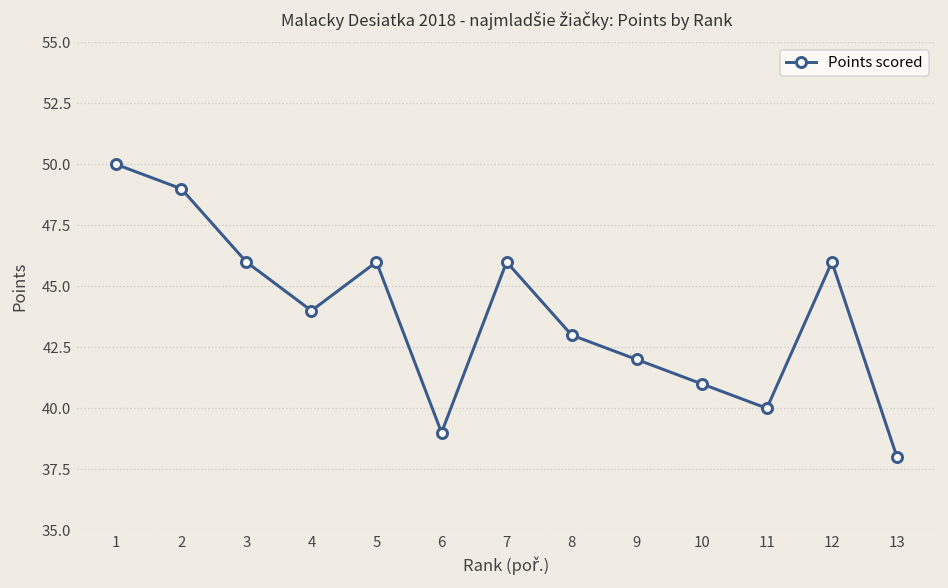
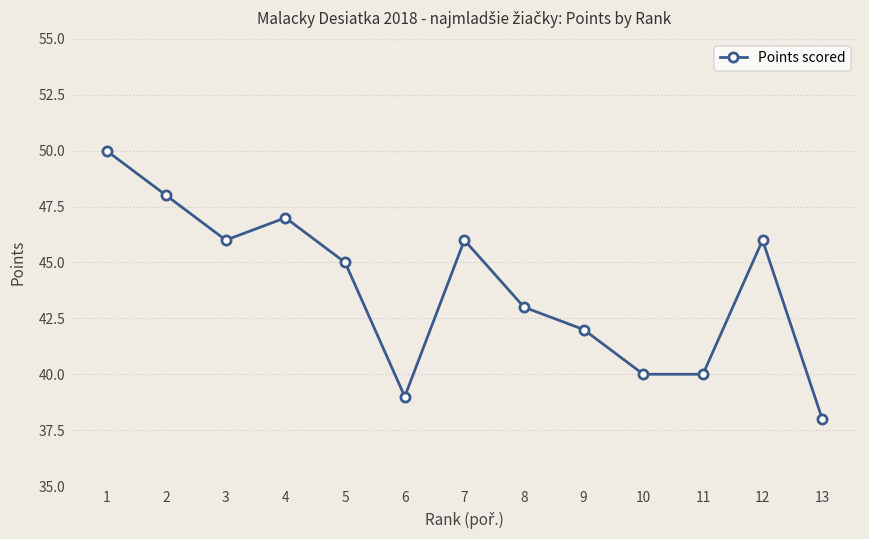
2: 49 -> 48
4: 44 -> 47
5: 46 -> 45
10: 41 -> 40
